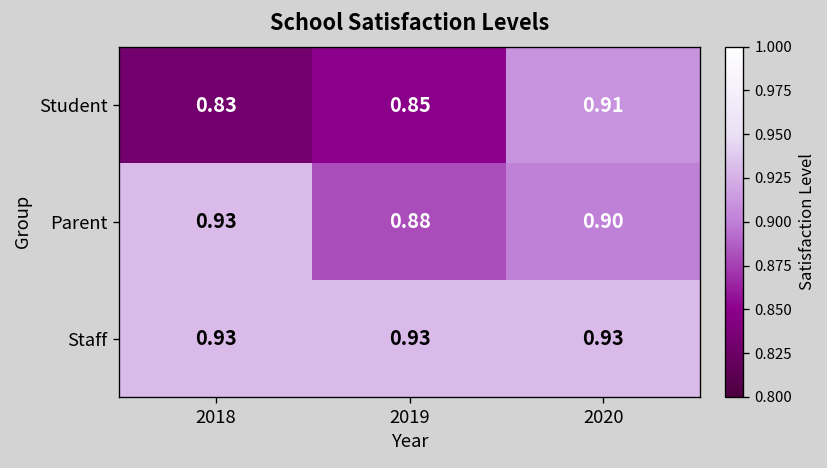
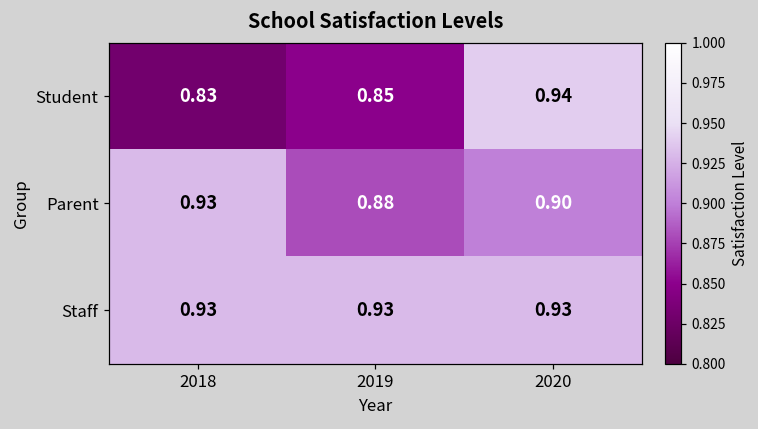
Student, 2020: 0.91 -> 0.94
